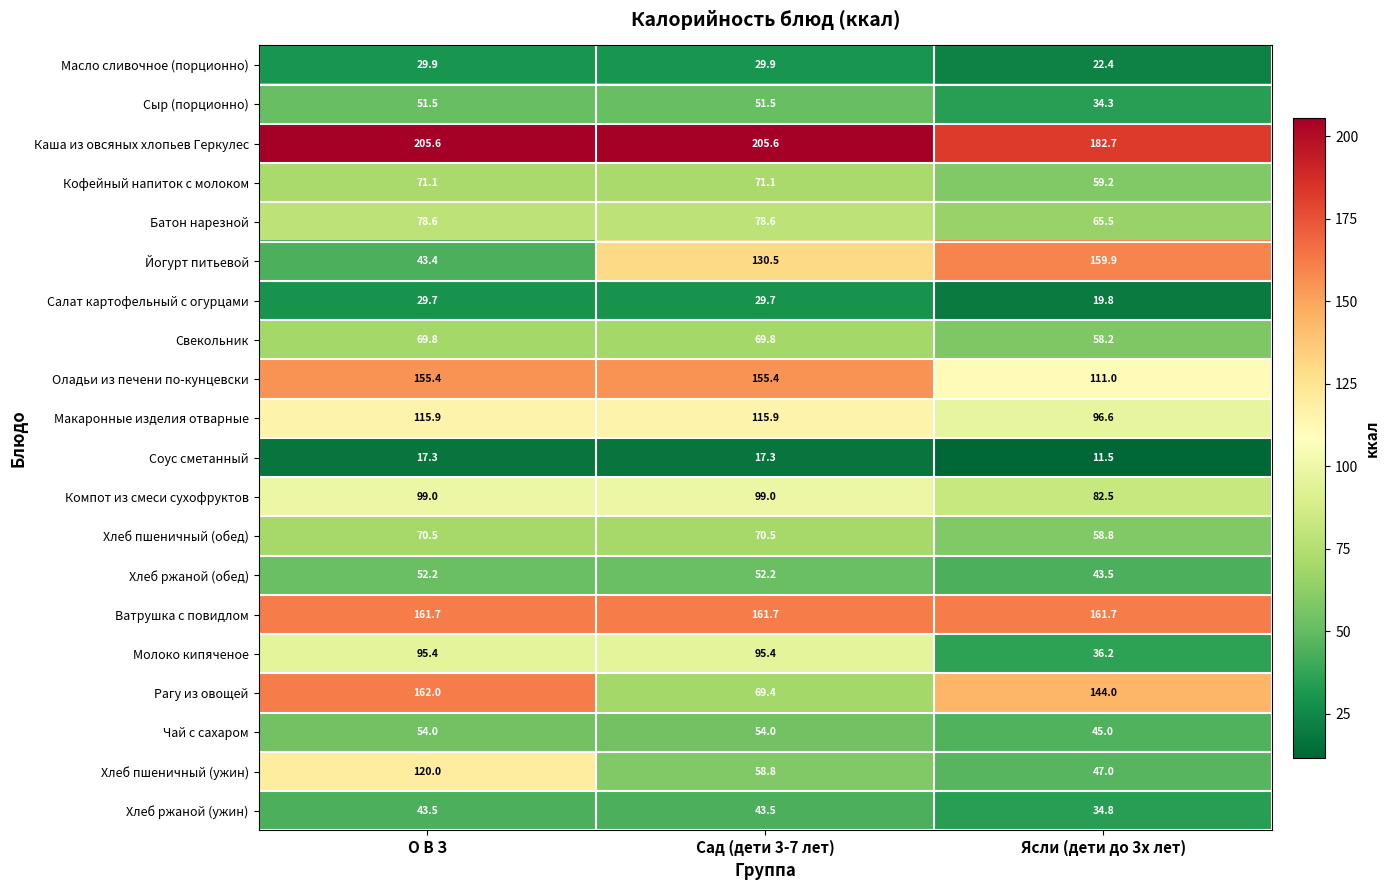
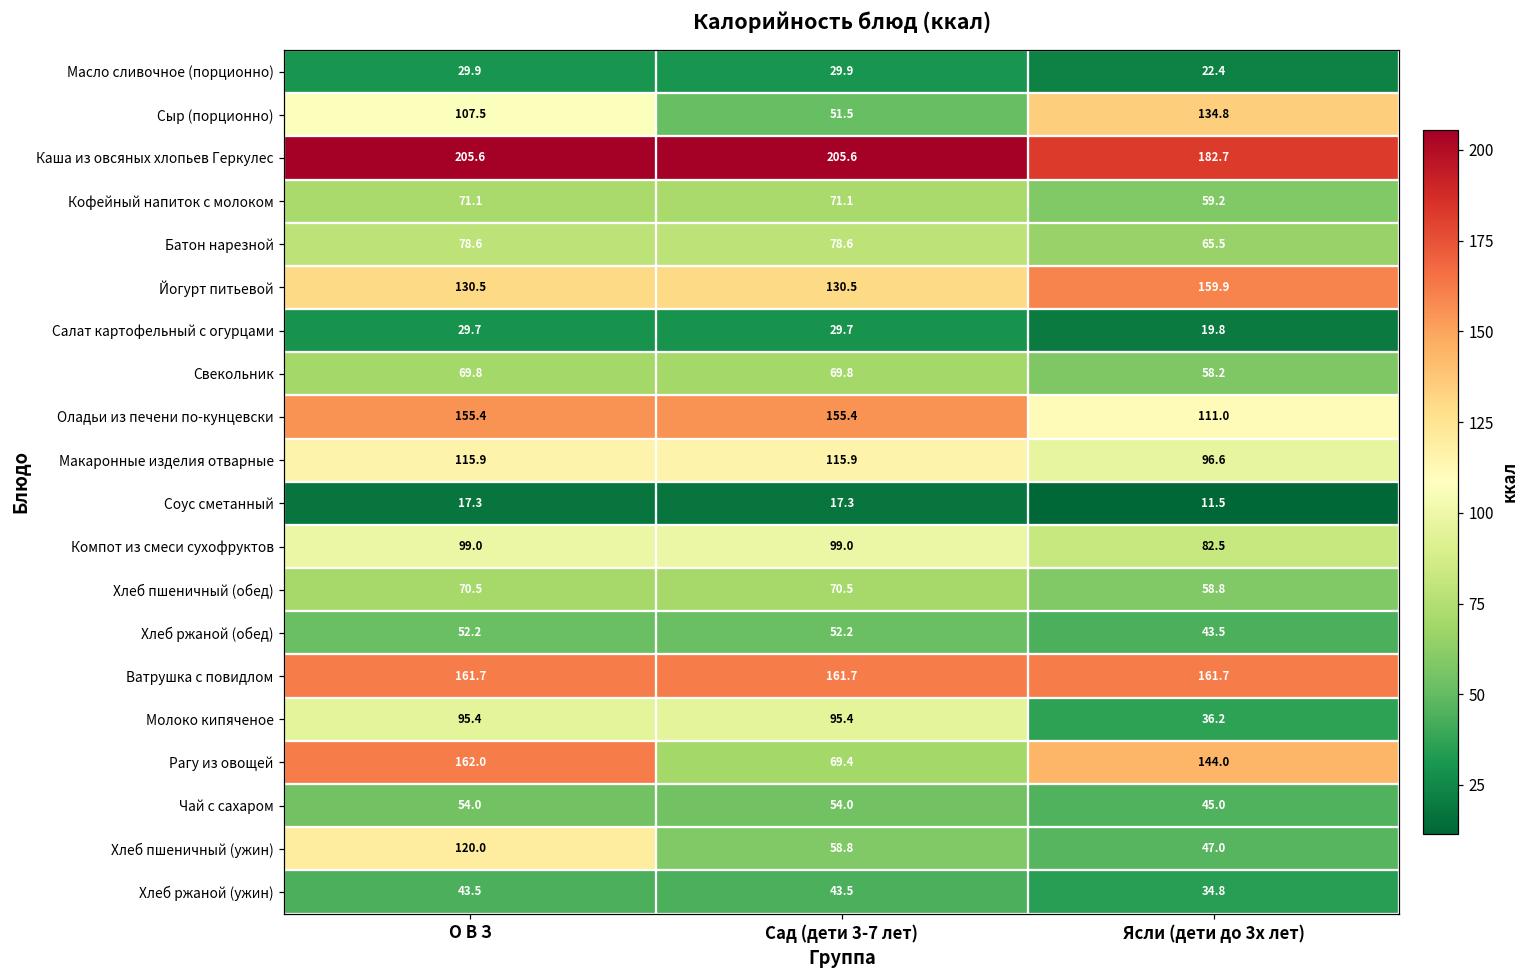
Сыр (порционно), О В З: 51.5 -> 107.5
Сыр (порционно), Ясли (дети до 3х лет): 34.3 -> 134.8
Йогурт питьевой, О В З: 43.4 -> 130.5
